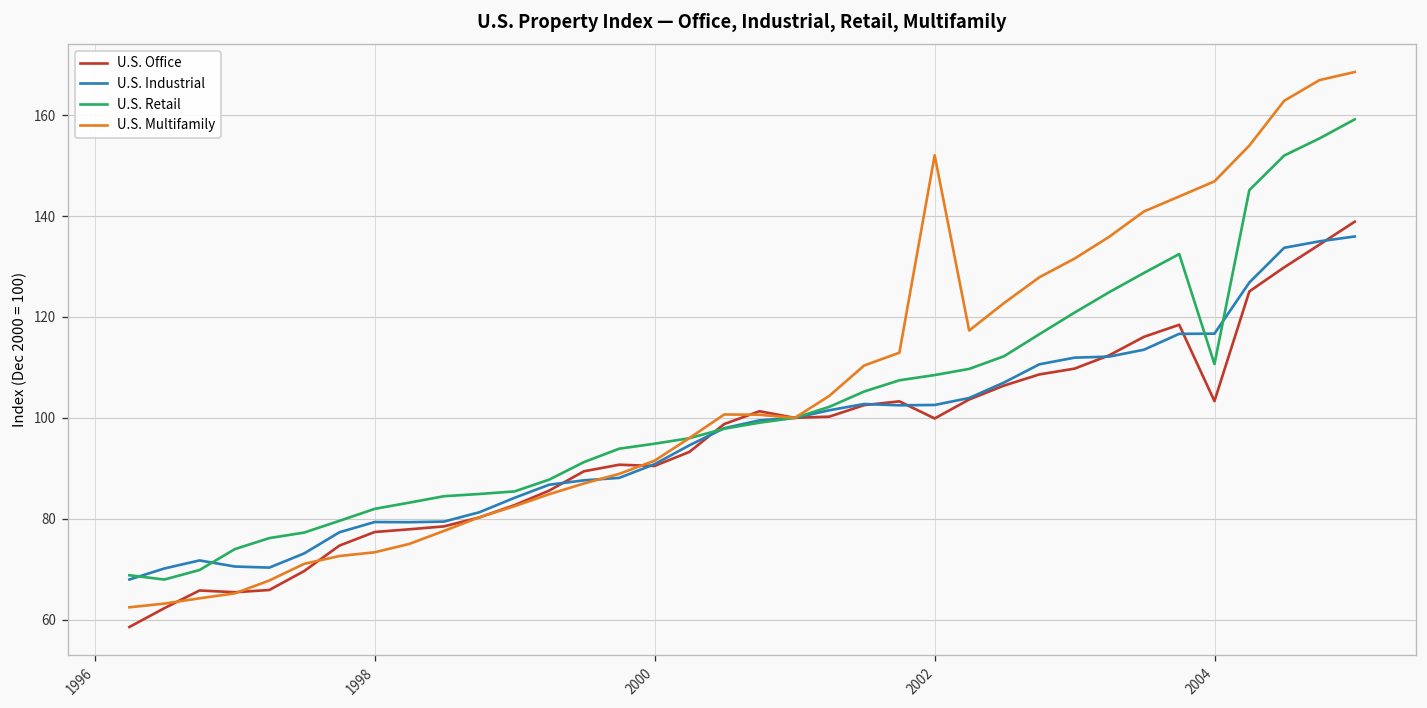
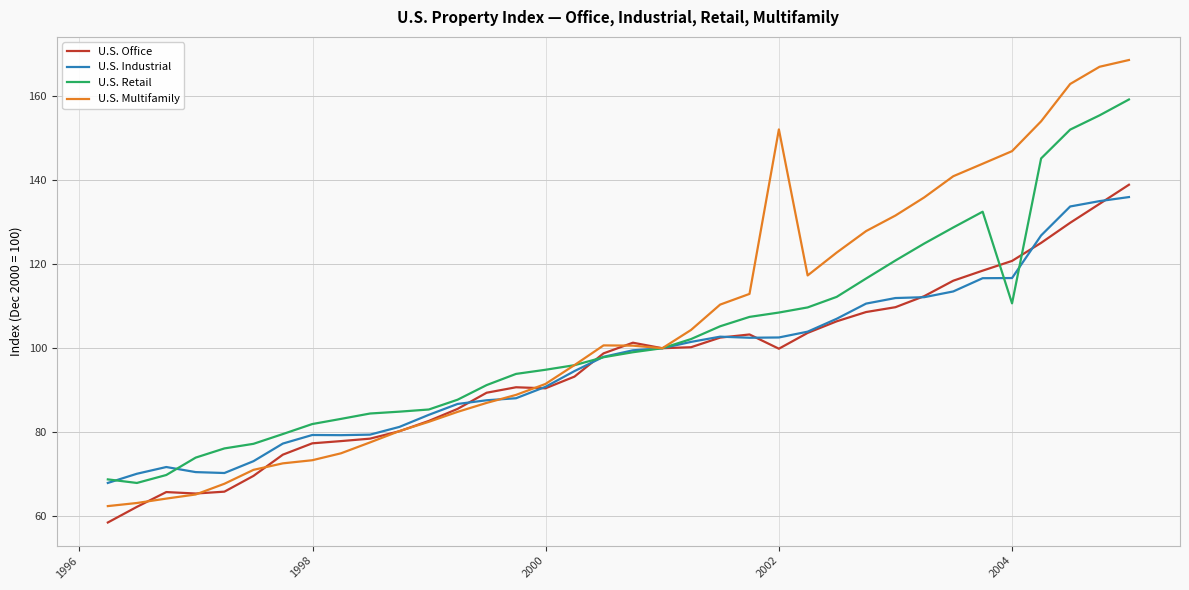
U.S. Office, 2004: 103 -> 121
